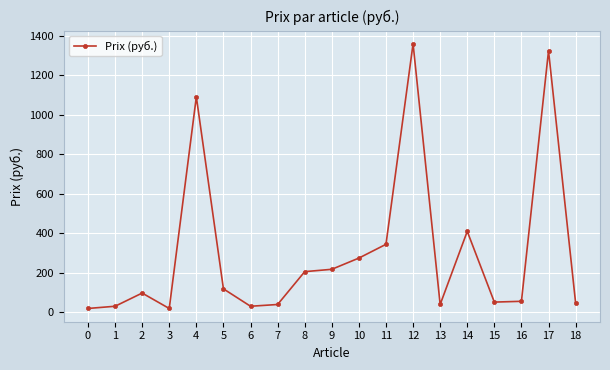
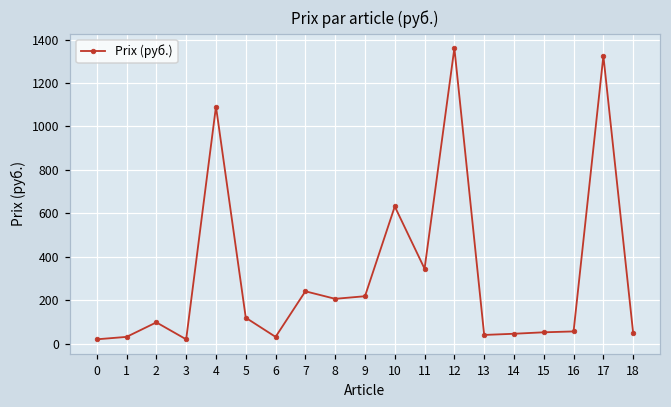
7: 40 -> 240
10: 270 -> 630
14: 410 -> 50
